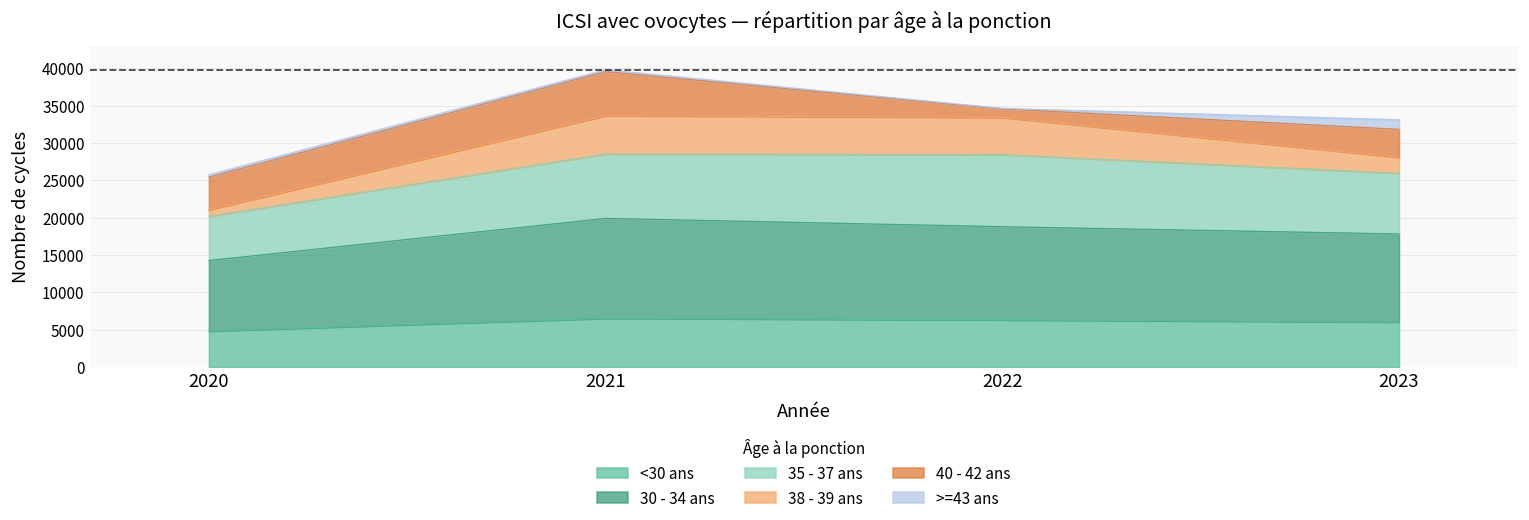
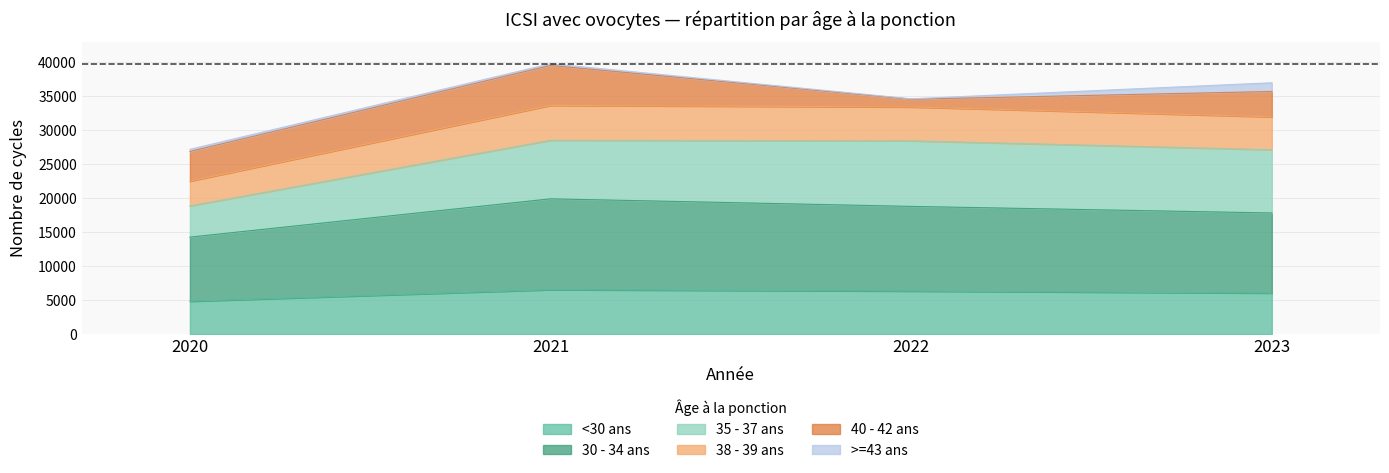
35 - 37 ans, 2020: 6000 -> 5000
38 - 39 ans, 2020: 1000 -> 4000
35 - 37 ans, 2023: 8000 -> 9000
38 - 39 ans, 2023: 2000 -> 5000
